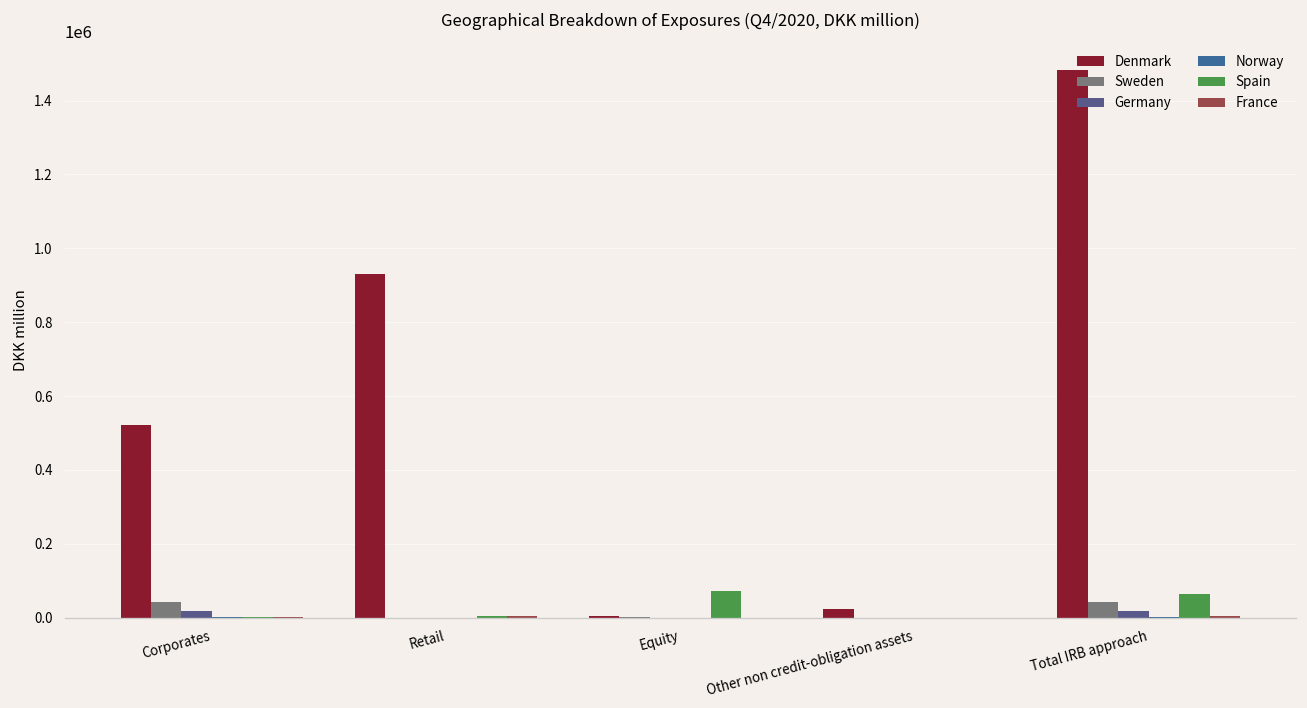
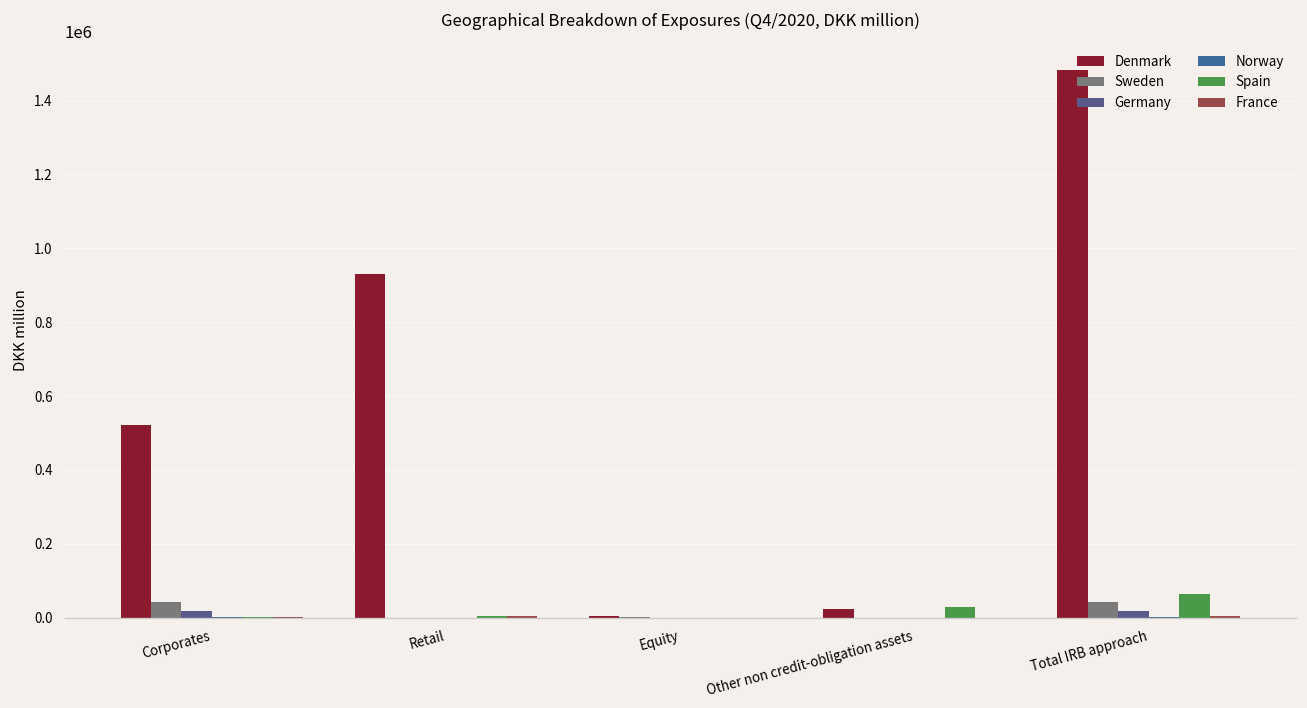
Spain, Equity: 70000 -> 0
Spain, Other non credit-obligation assets: 0 -> 30000
